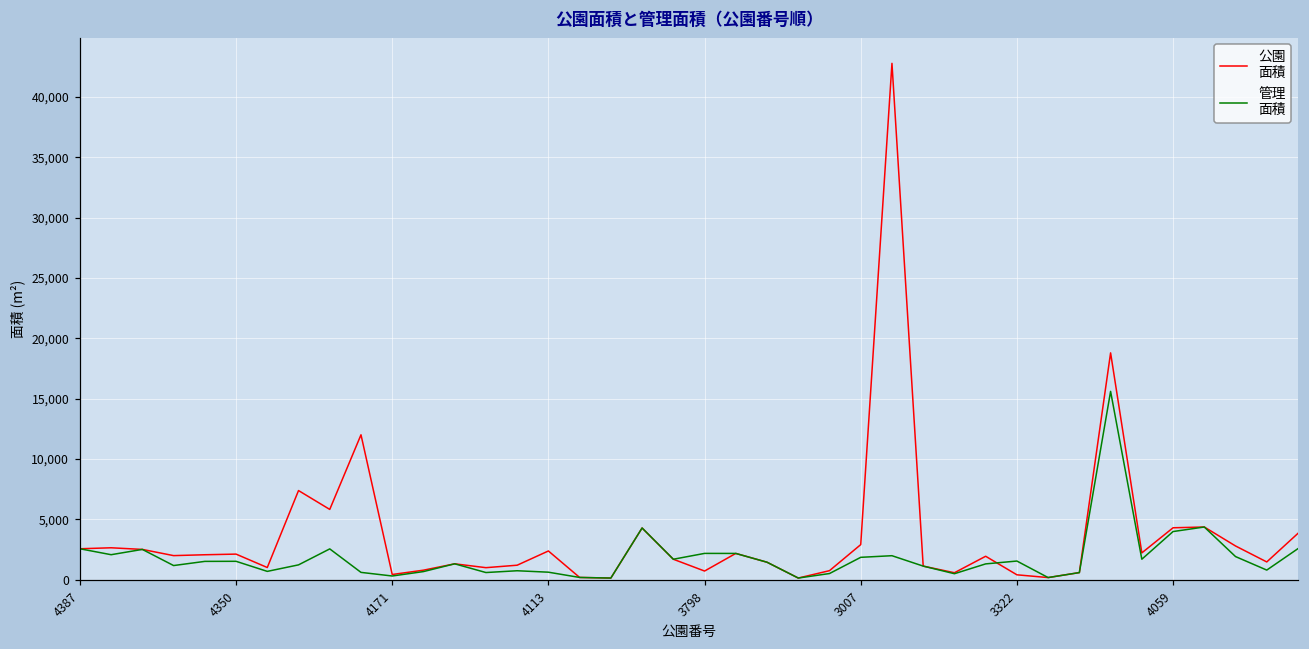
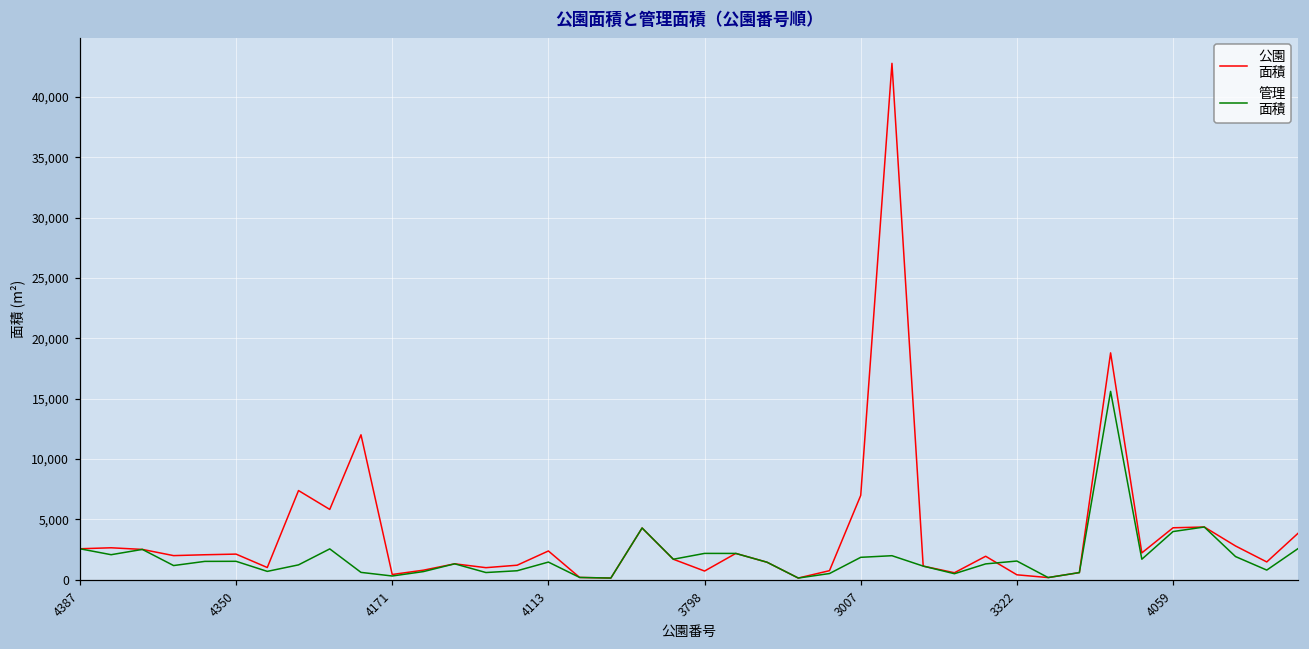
管理 面積, 4113: 600 -> 1,500
公園 面積, 3007: 2,900 -> 7,000
